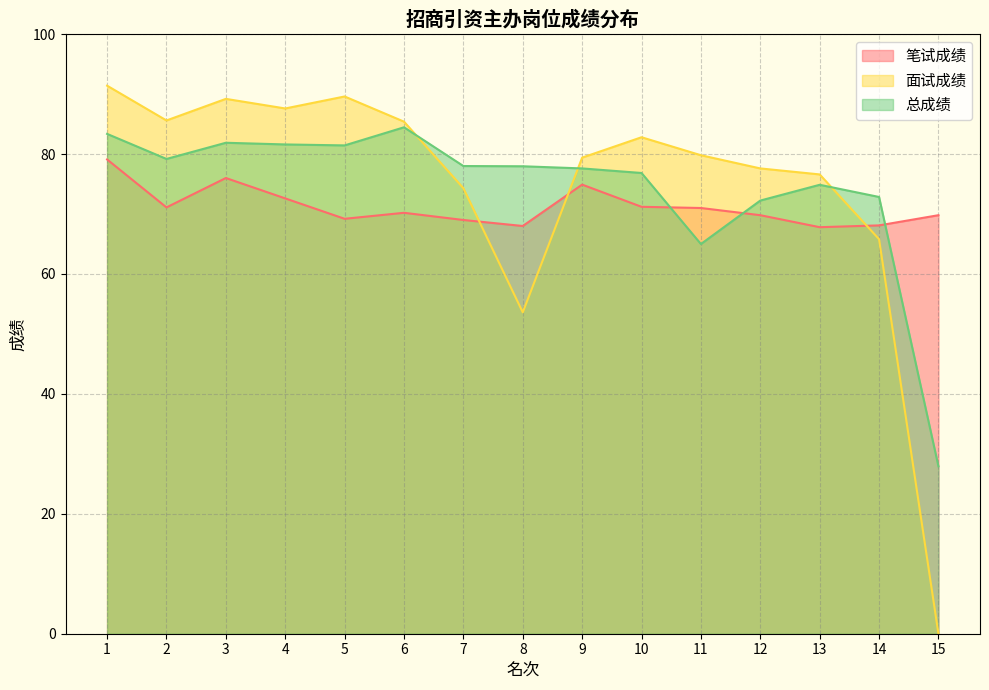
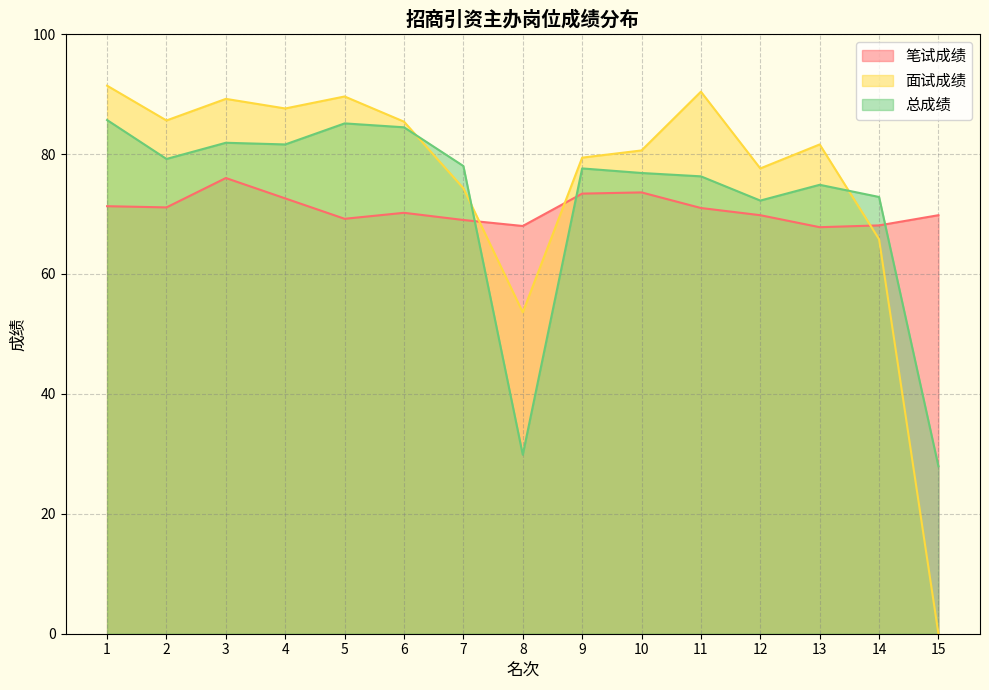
笔试成绩, 1: 79 -> 71
总成绩, 1: 83 -> 86
总成绩, 5: 81 -> 85
总成绩, 8: 78 -> 30
笔试成绩, 9: 75 -> 73
笔试成绩, 10: 71 -> 74
面试成绩, 10: 83 -> 81
面试成绩, 11: 80 -> 90
总成绩, 11: 65 -> 76
面试成绩, 13: 77 -> 82
